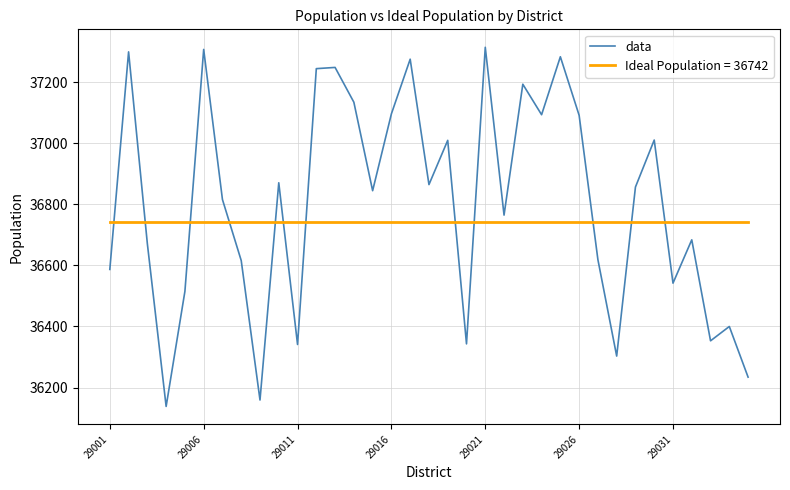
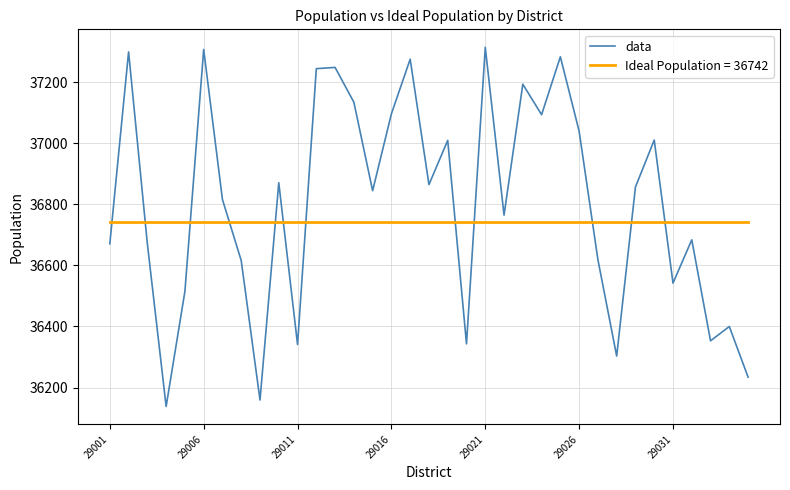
data, 29001: 36590 -> 36670
data, 29026: 37090 -> 37040
